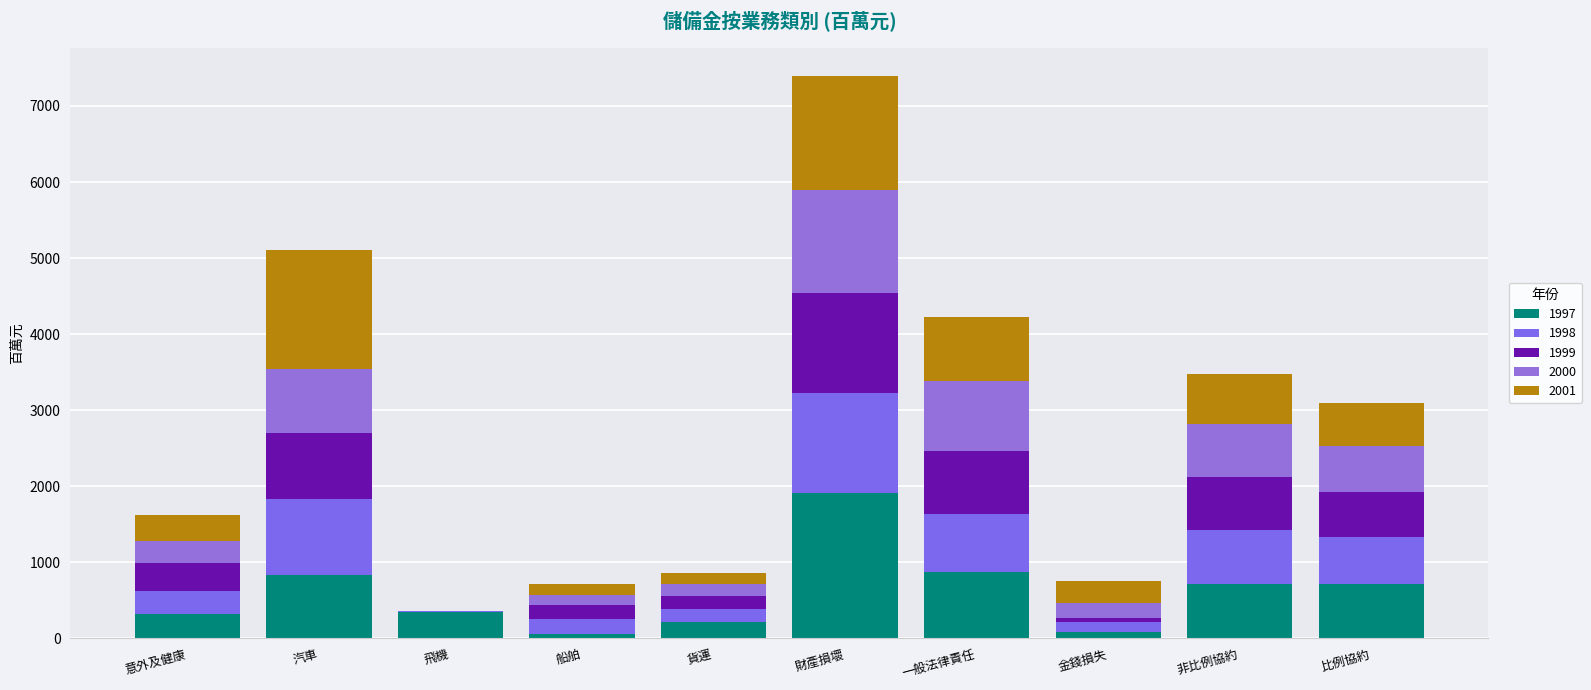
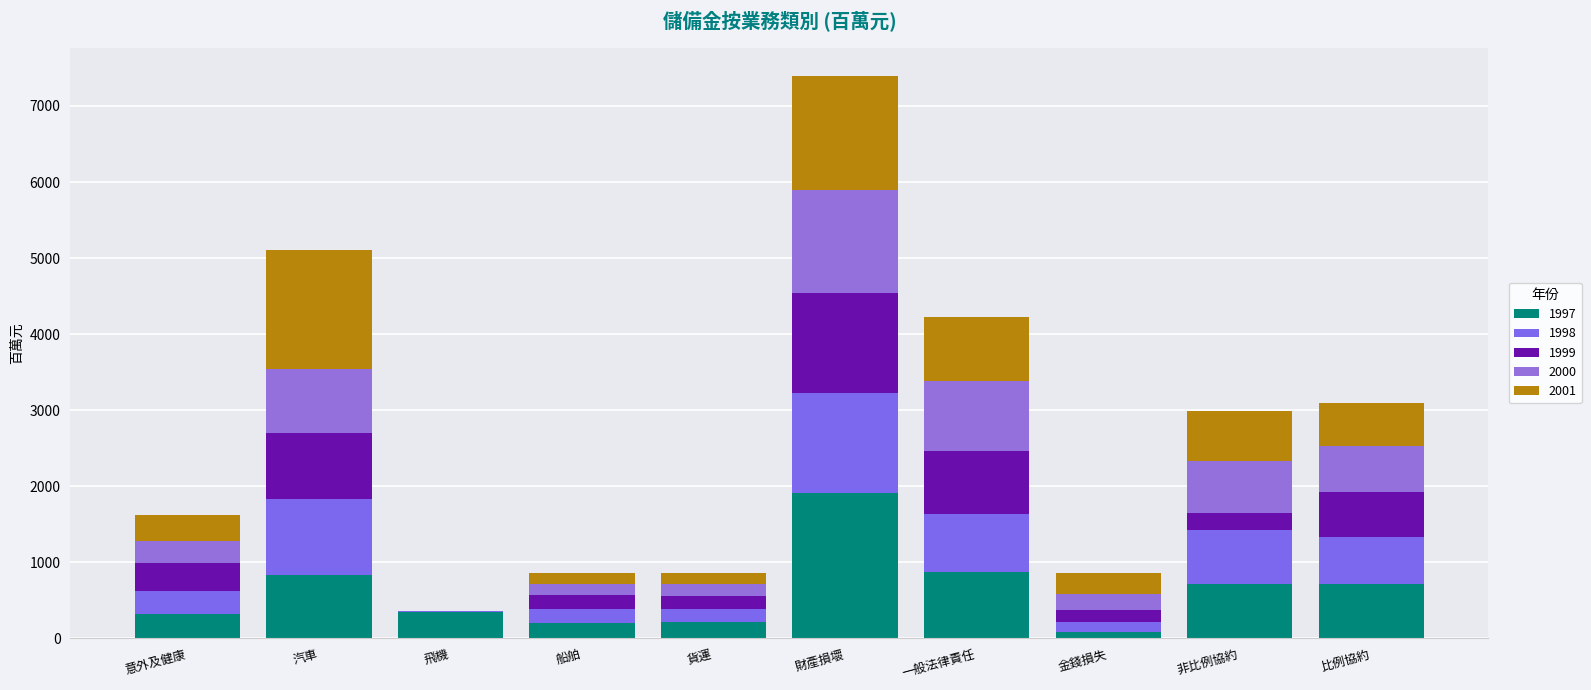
1997, 船舶: 100 -> 200
1999, 金錢損失: 100 -> 200
1999, 非比例協約: 700 -> 200
